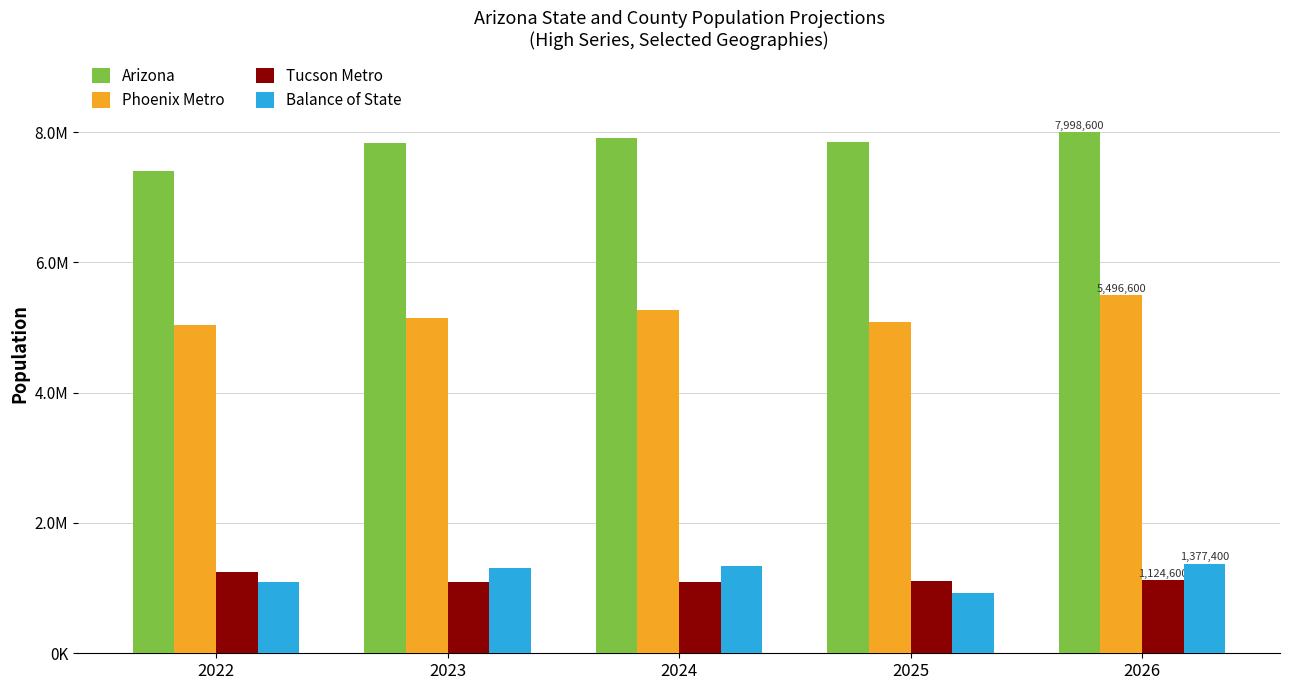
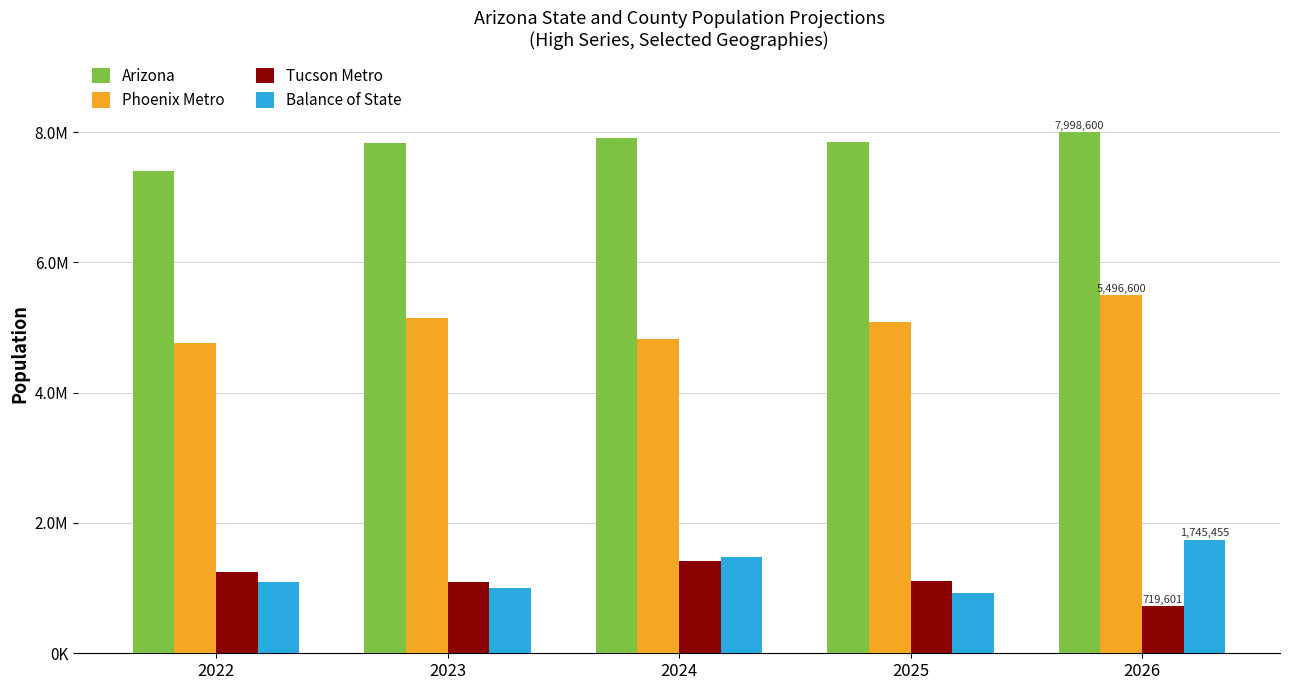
Phoenix Metro, 2022: 5000000 -> 4800000
Balance of State, 2023: 1300000 -> 1000000
Phoenix Metro, 2024: 5300000 -> 4800000
Tucson Metro, 2024: 1100000 -> 1400000
Balance of State, 2024: 1300000 -> 1500000
Tucson Metro, 2026: 1,124,600 -> 719,601
Balance of State, 2026: 1,377,400 -> 1,745,455
